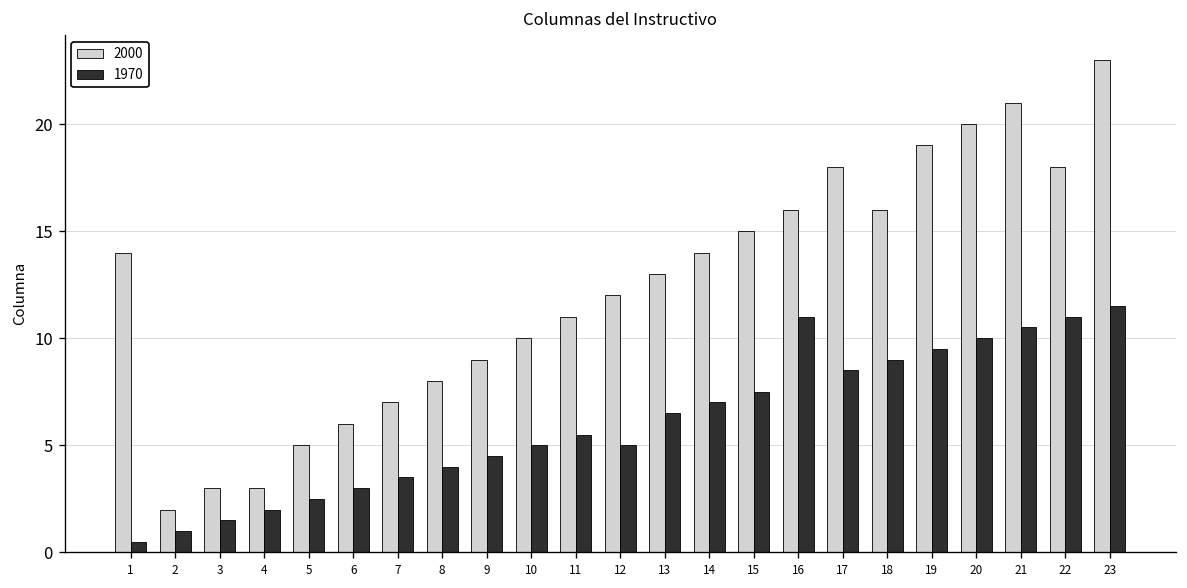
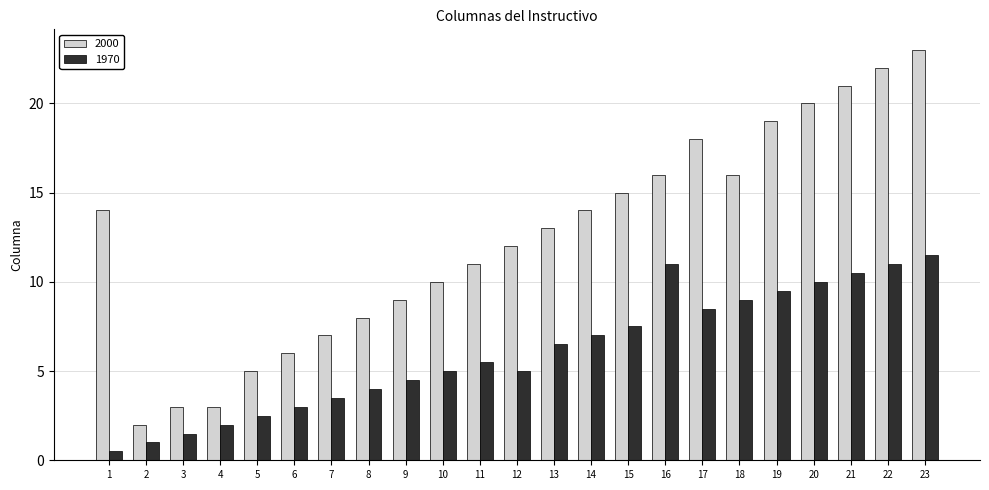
2000, 22: 18 -> 22
